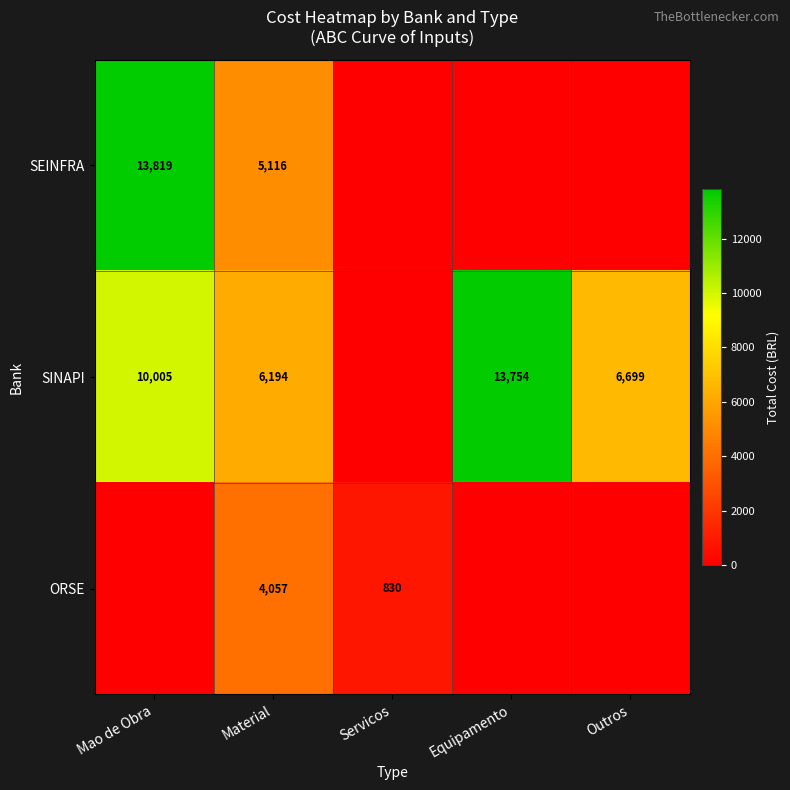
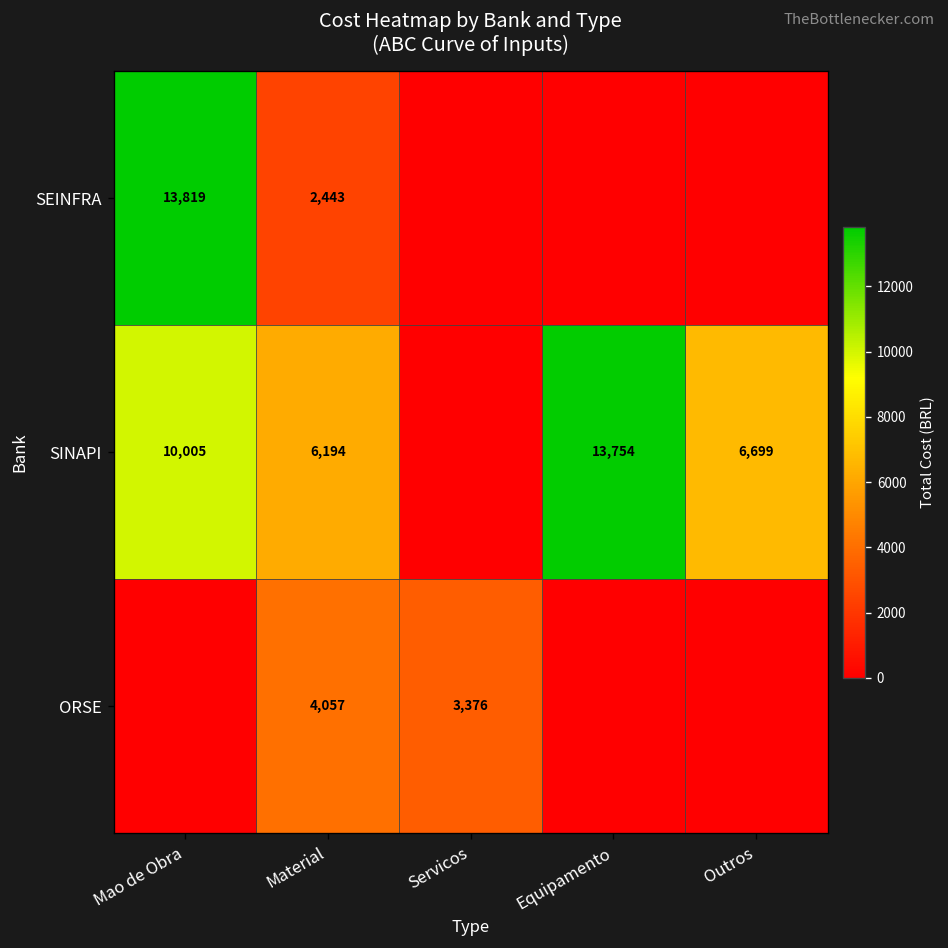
SEINFRA, Material: 5,116 -> 2,443
ORSE, Servicos: 830 -> 3,376
